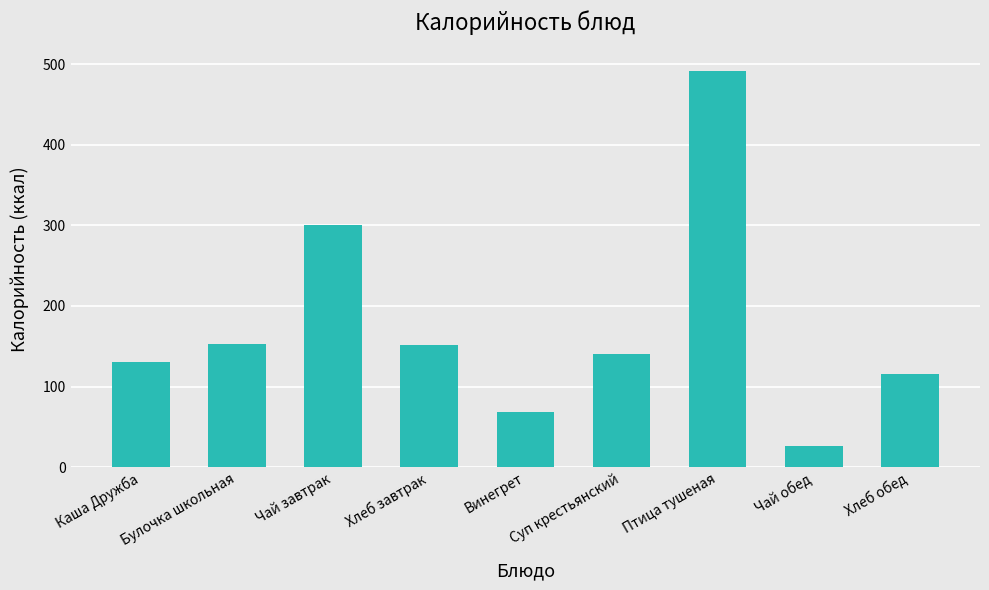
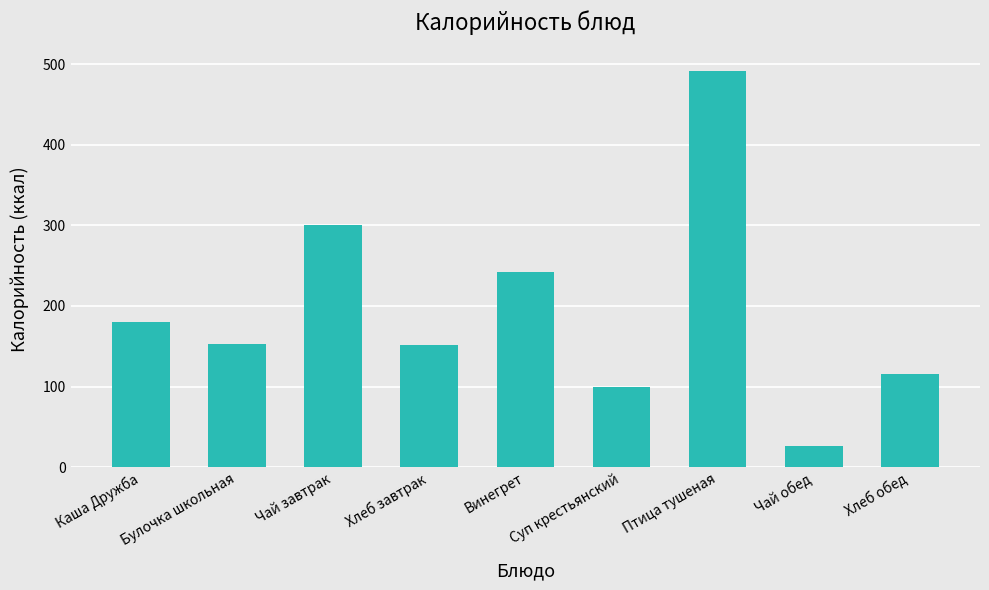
Каша Дружба: 130 -> 180
Винегрет: 70 -> 240
Суп крестьянский: 140 -> 100
